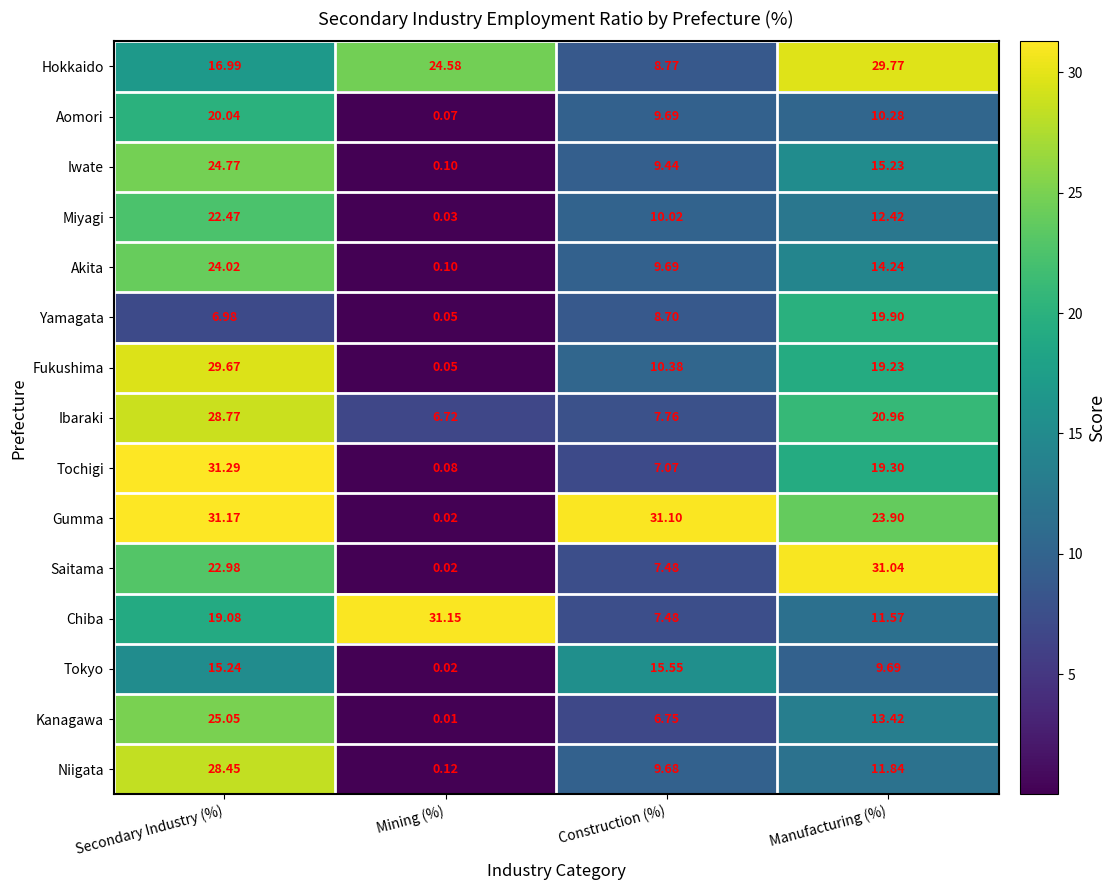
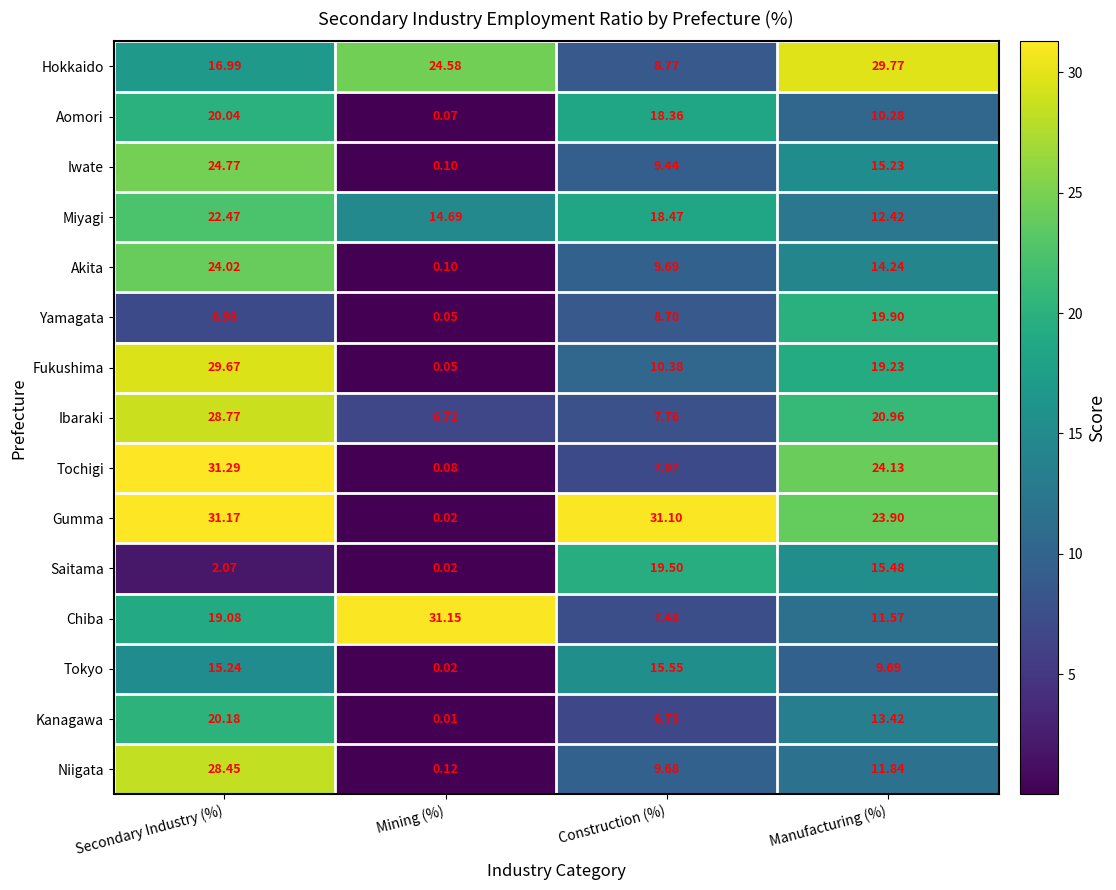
Aomori, Construction (%): 9.69 -> 18.36
Miyagi, Mining (%): 0.03 -> 14.69
Miyagi, Construction (%): 10.02 -> 18.47
Tochigi, Manufacturing (%): 19.30 -> 24.13
Saitama, Secondary Industry (%): 22.98 -> 2.07
Saitama, Construction (%): 7.48 -> 19.50
Saitama, Manufacturing (%): 31.04 -> 15.48
Kanagawa, Secondary Industry (%): 25.05 -> 20.18
